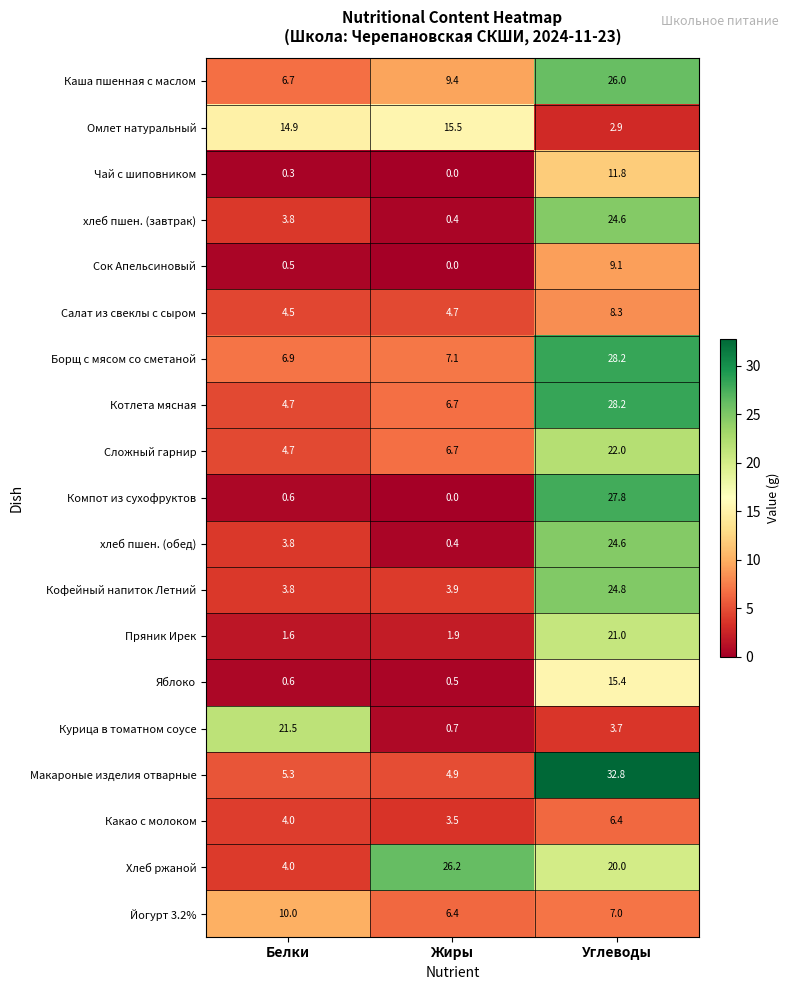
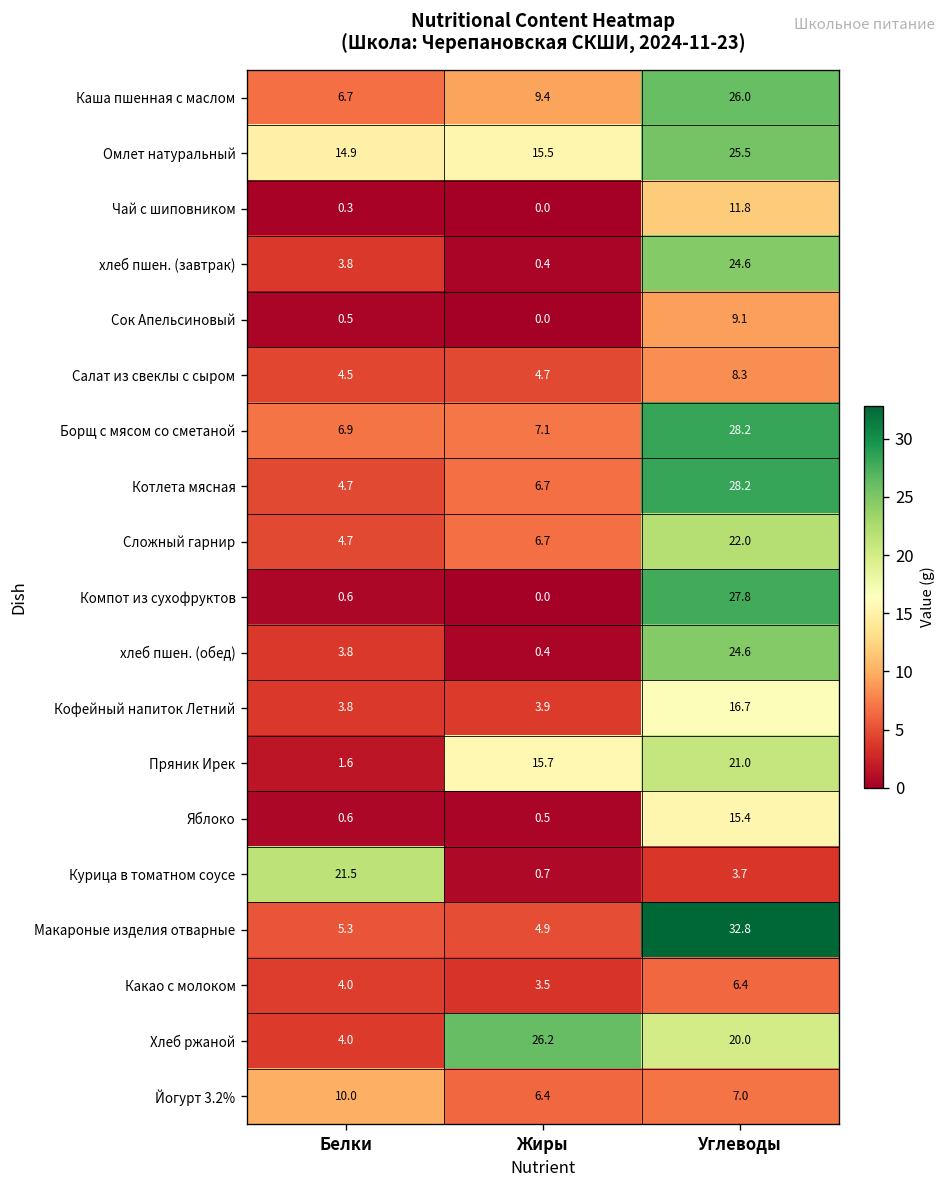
Омлет натуральный, Углеводы: 2.9 -> 25.5
Кофейный напиток Летний, Углеводы: 24.8 -> 16.7
Пряник Ирек, Жиры: 1.9 -> 15.7
